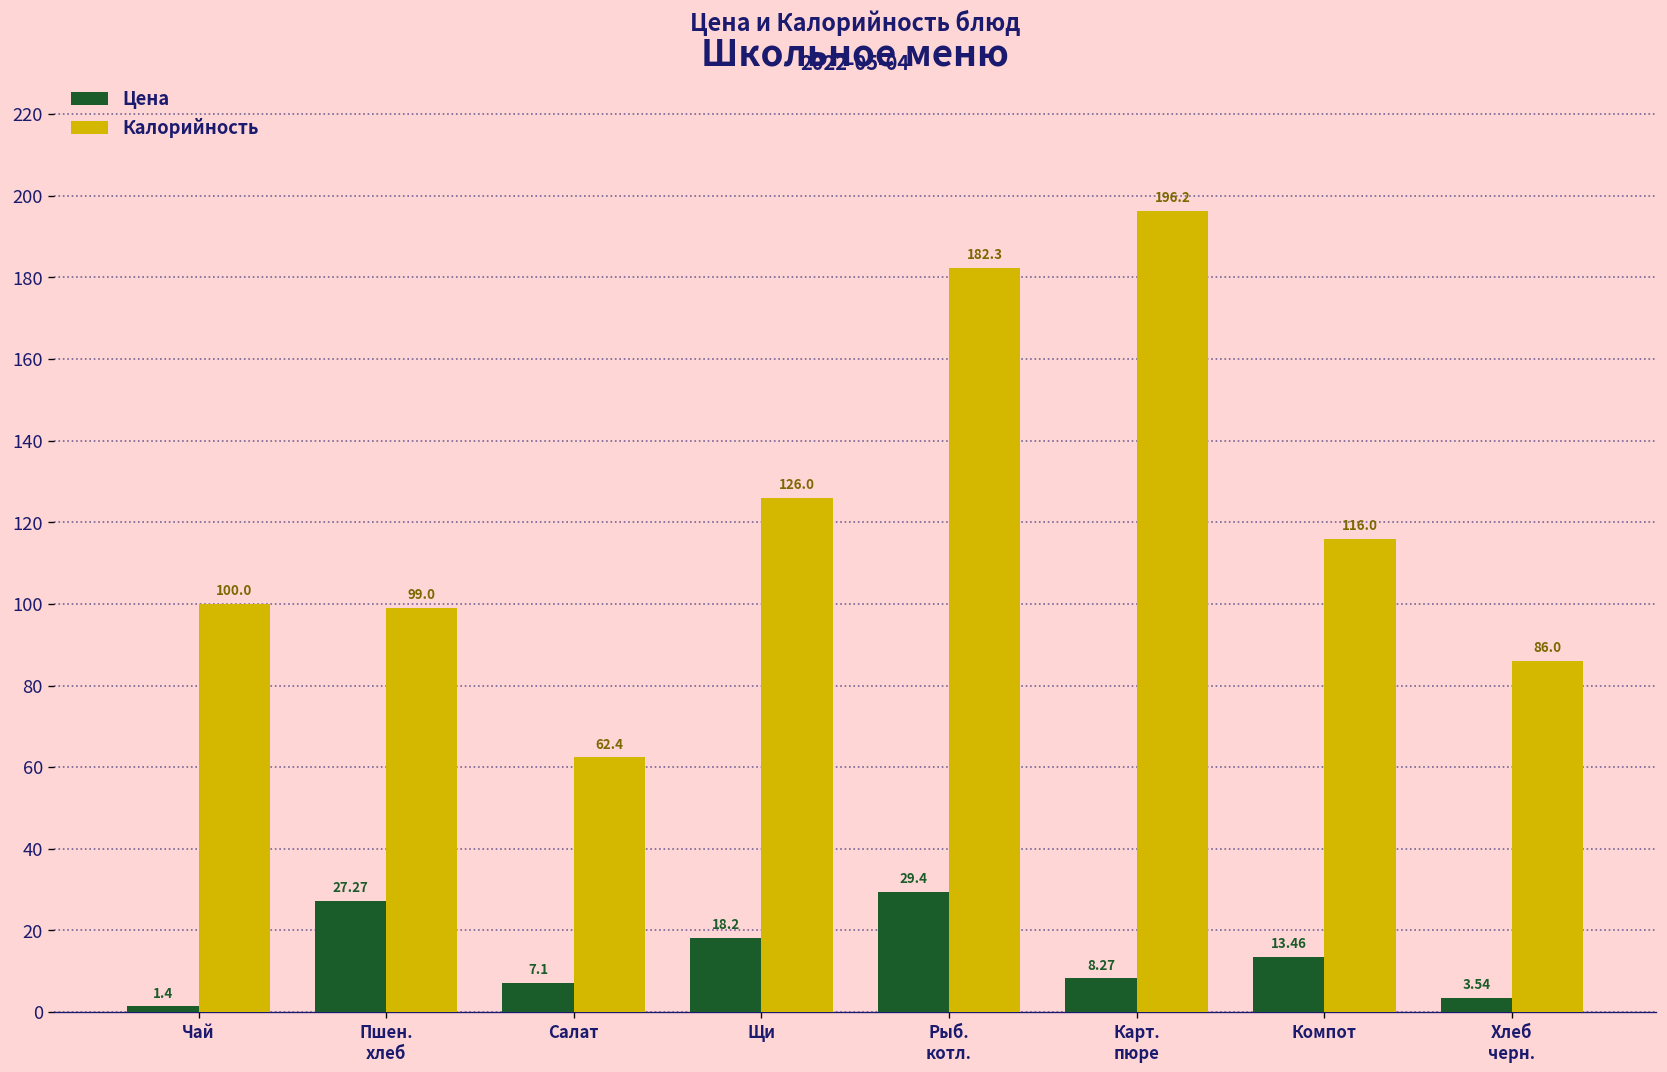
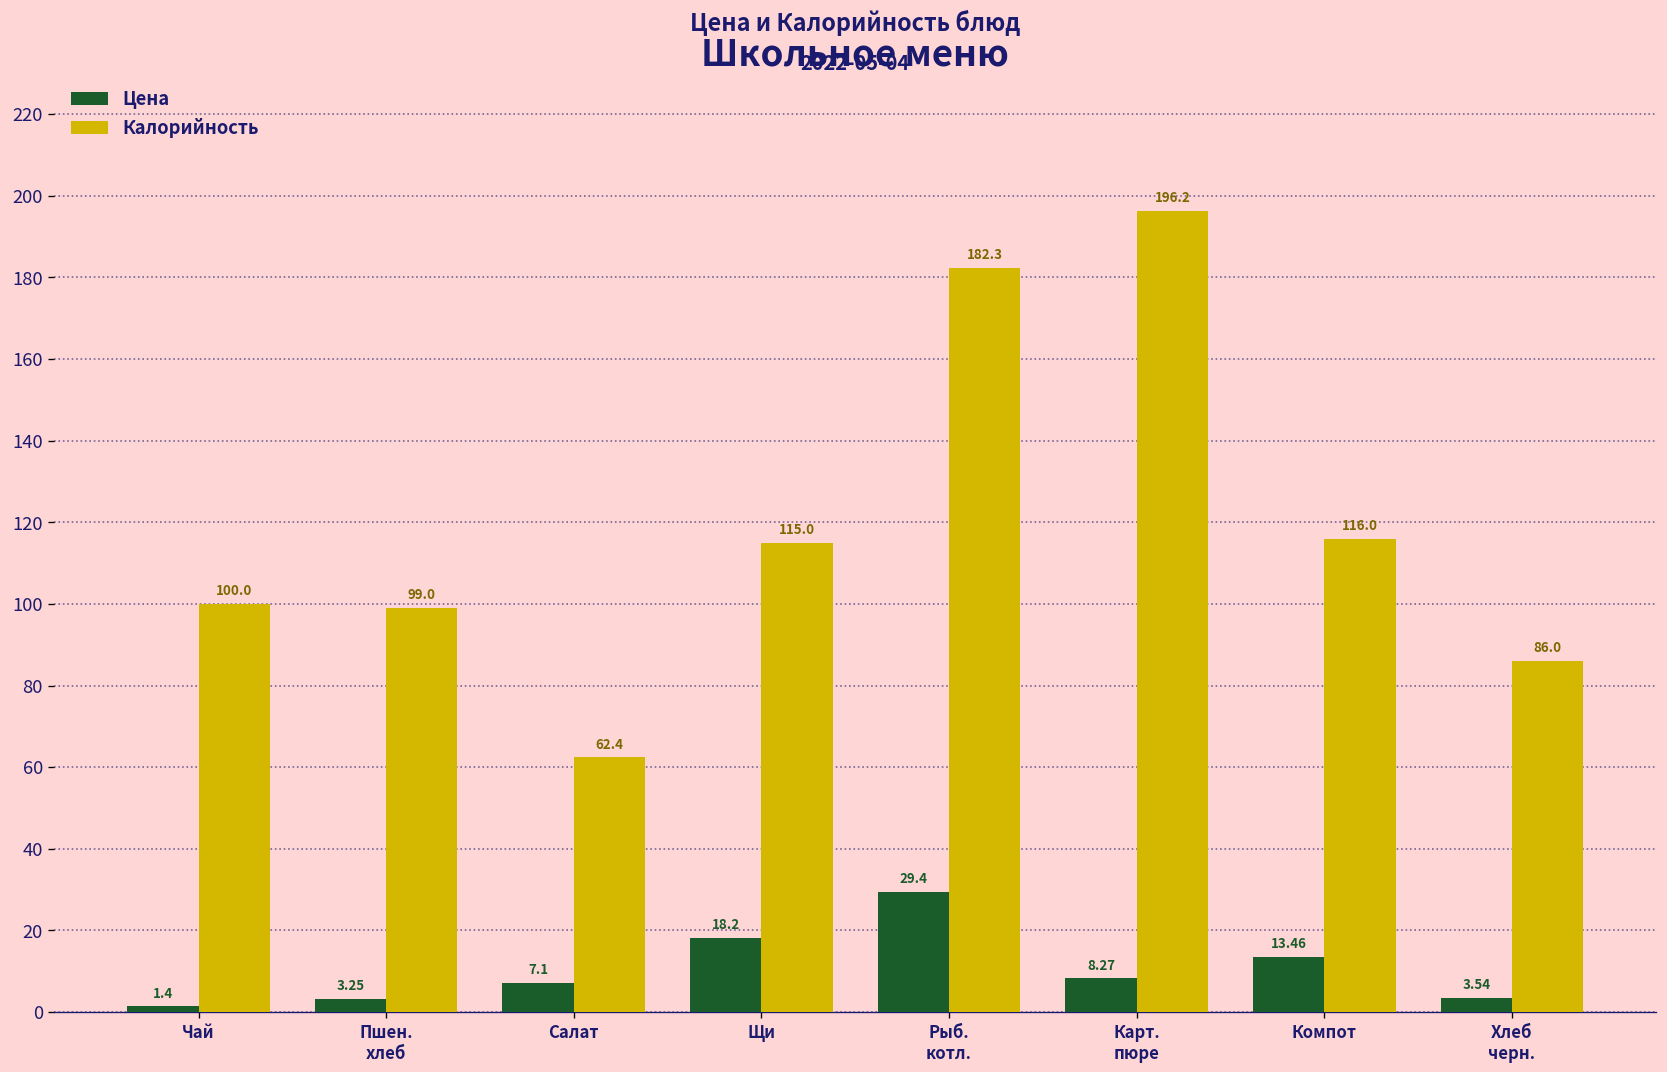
Цена, Пшен. хлеб: 27.27 -> 3.25
Калорийность, Щи: 126.0 -> 115.0
